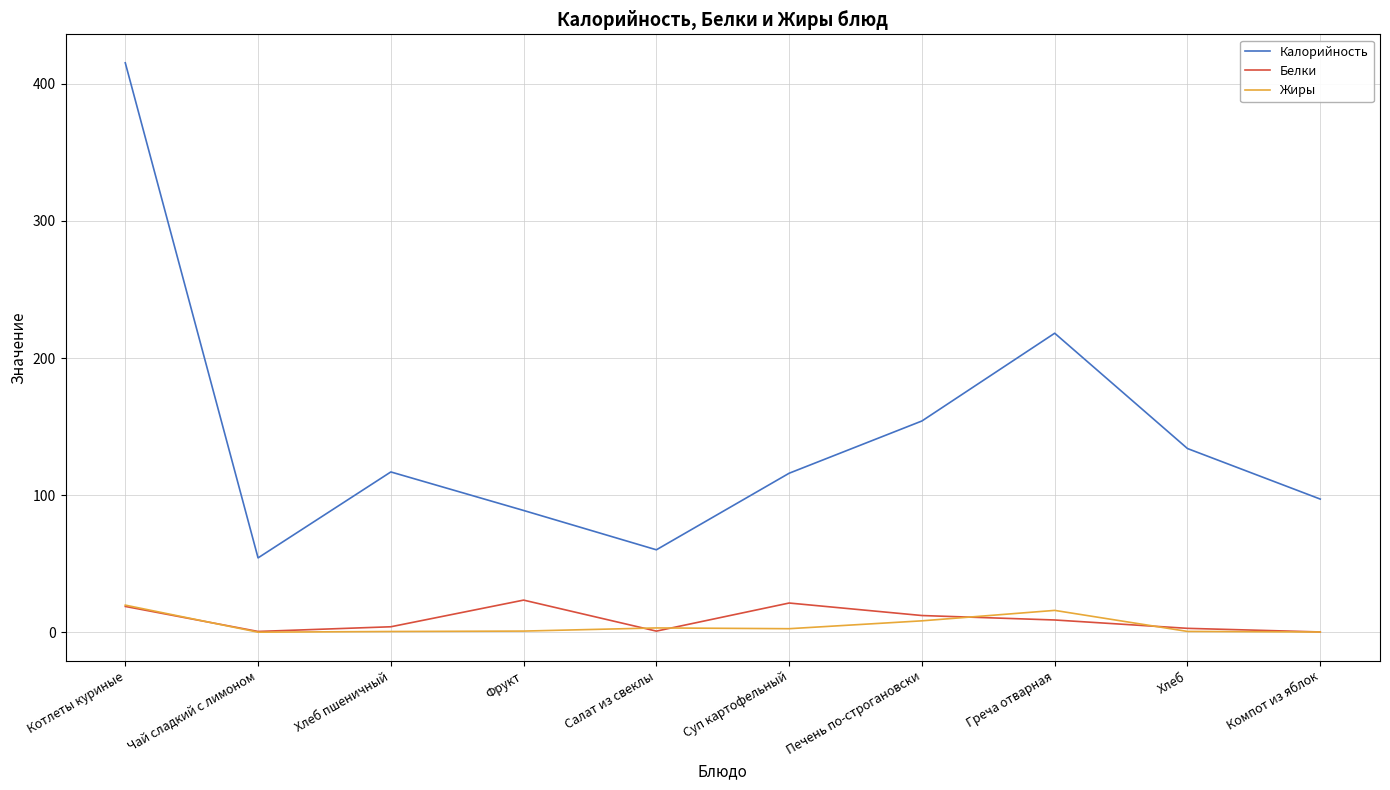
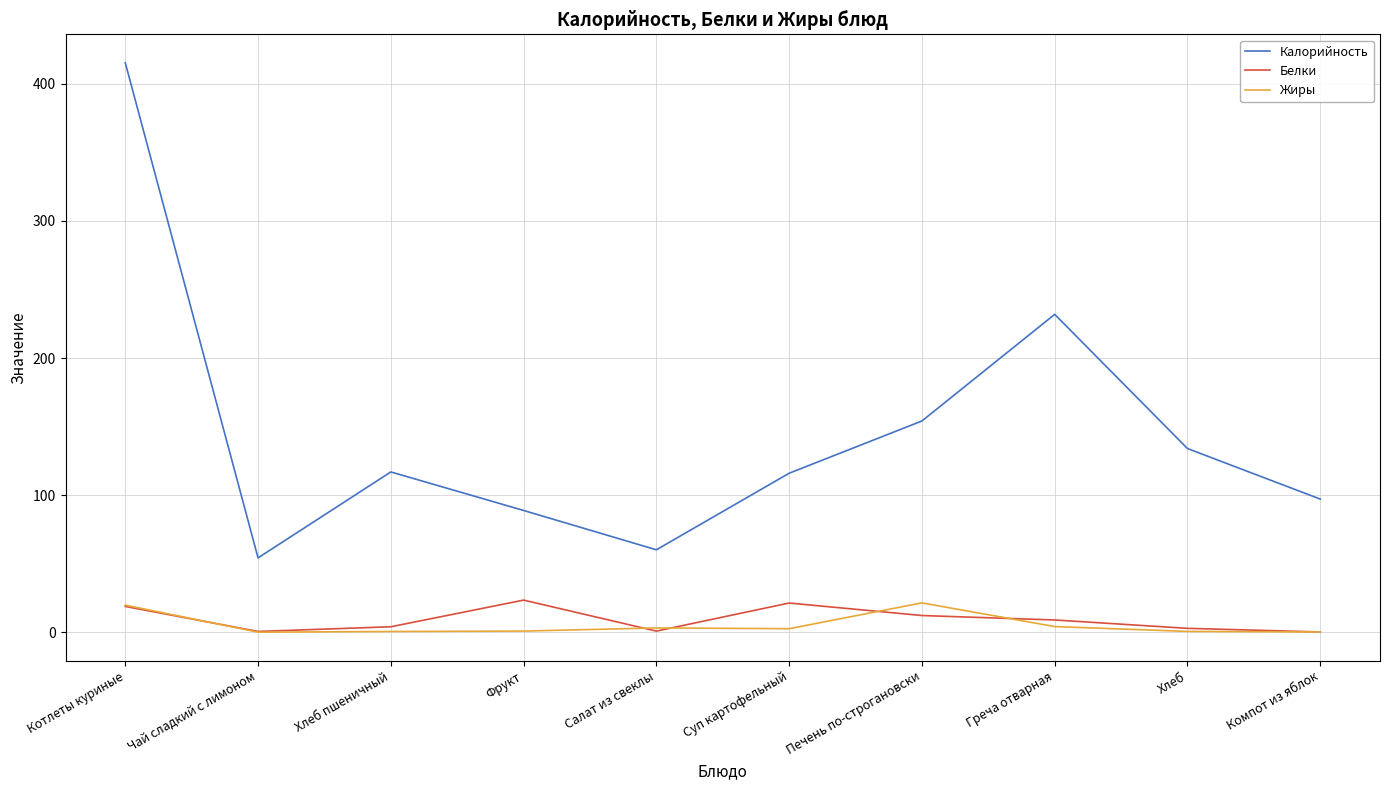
Жиры, Печень по-строгановски: 8 -> 21
Калорийность, Греча отварная: 218 -> 232
Жиры, Греча отварная: 16 -> 4
